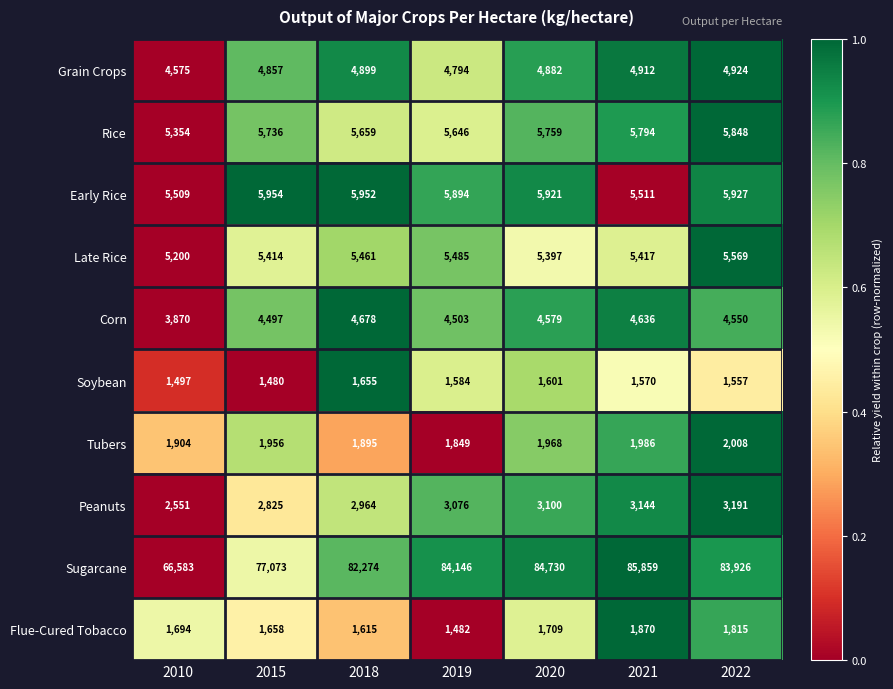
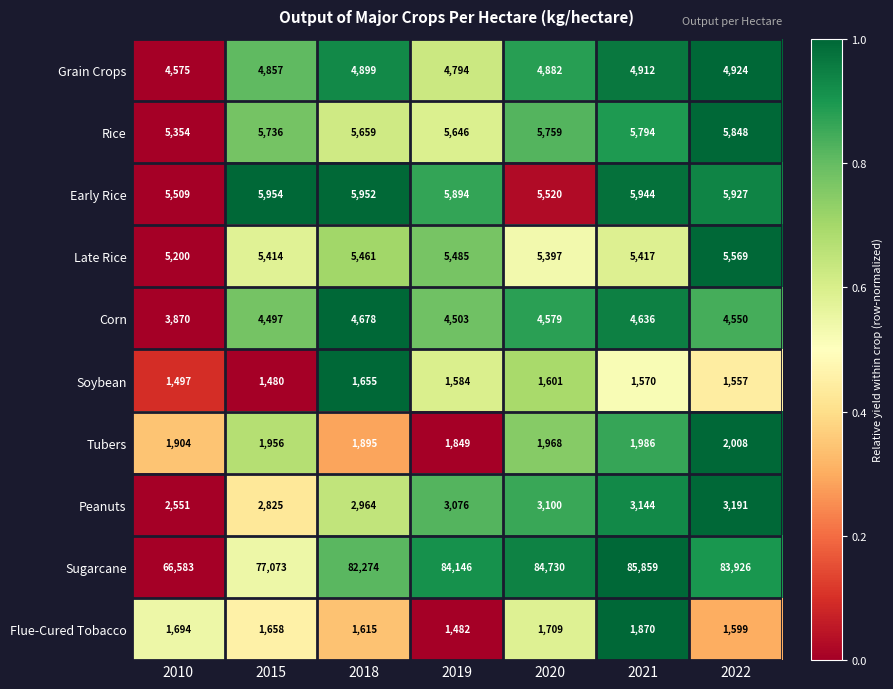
Early Rice, 2020: 5,921 -> 5,520
Early Rice, 2021: 5,511 -> 5,944
Flue-Cured Tobacco, 2022: 1,815 -> 1,599
